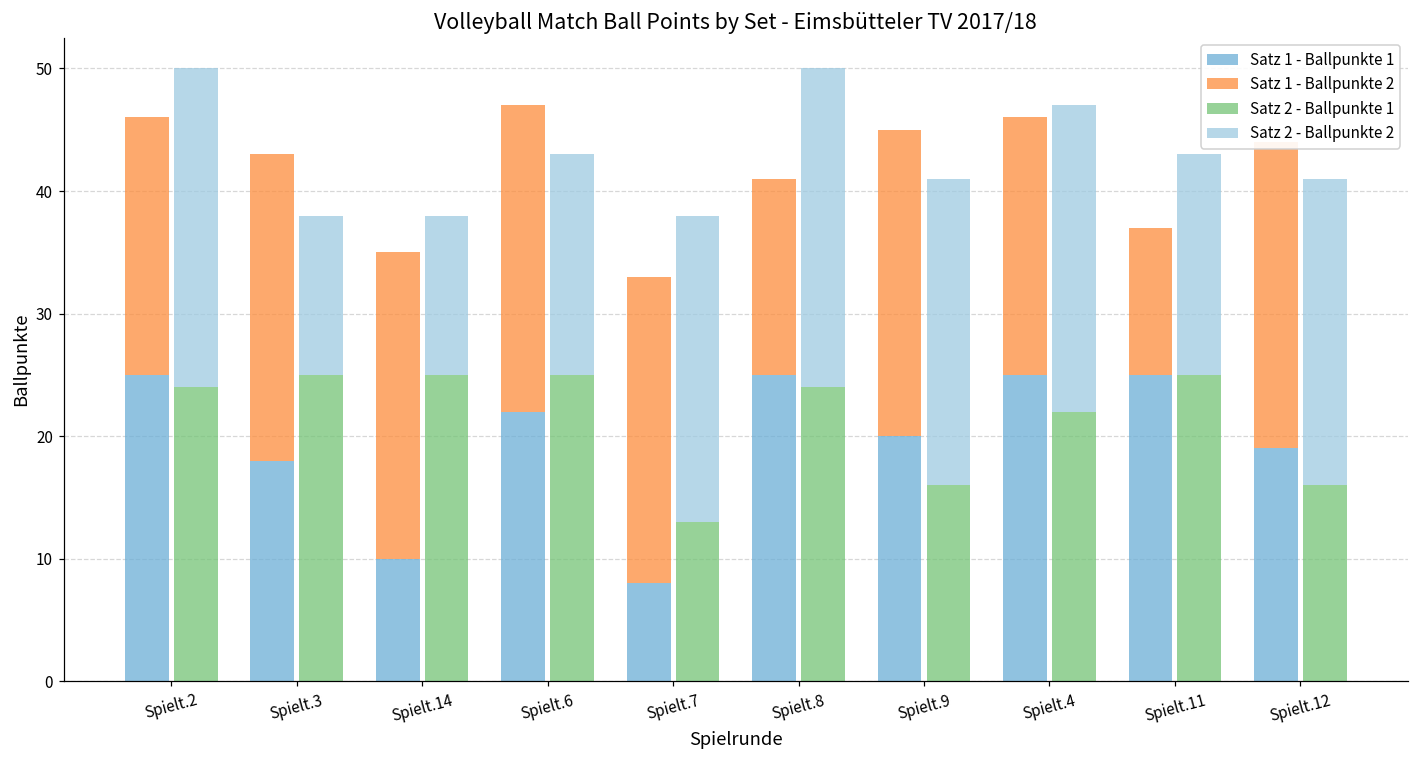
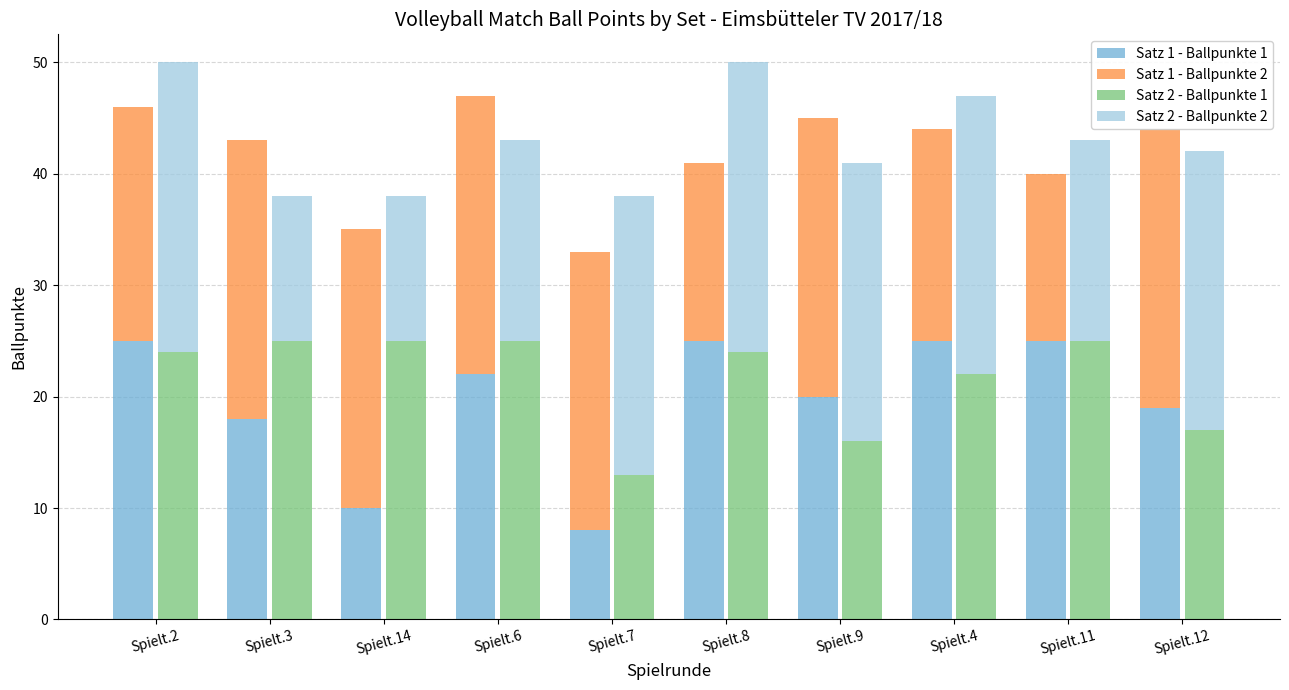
Satz 1 - Ballpunkte 2, Spielt.4: 21 -> 19
Satz 1 - Ballpunkte 2, Spielt.11: 12 -> 15
Satz 2 - Ballpunkte 1, Spielt.12: 16 -> 17
